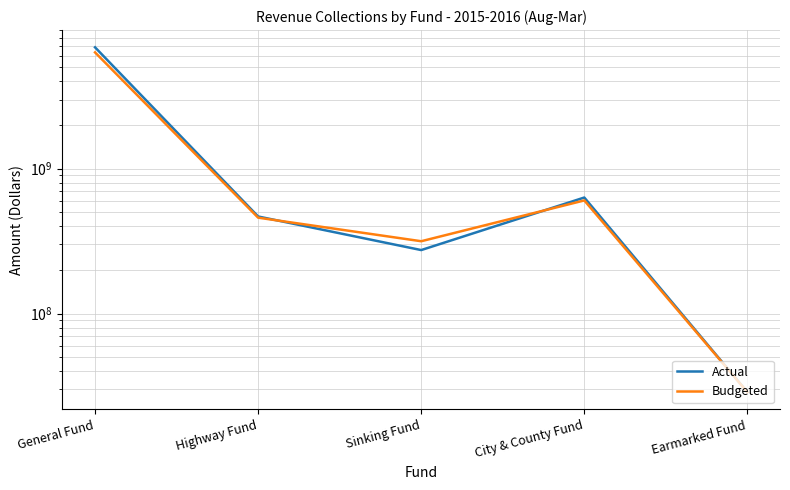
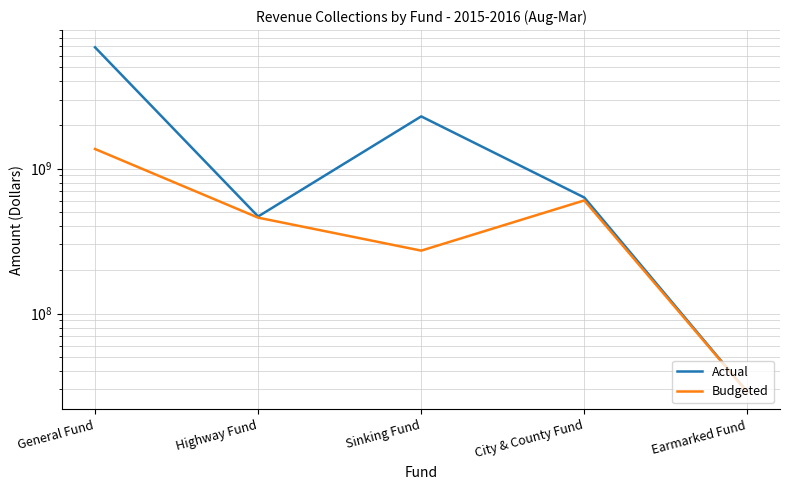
Budgeted, General Fund: 6000000000 -> 1400000000
Actual, Sinking Fund: 270000000 -> 2300000000
Budgeted, Sinking Fund: 320000000 -> 270000000
